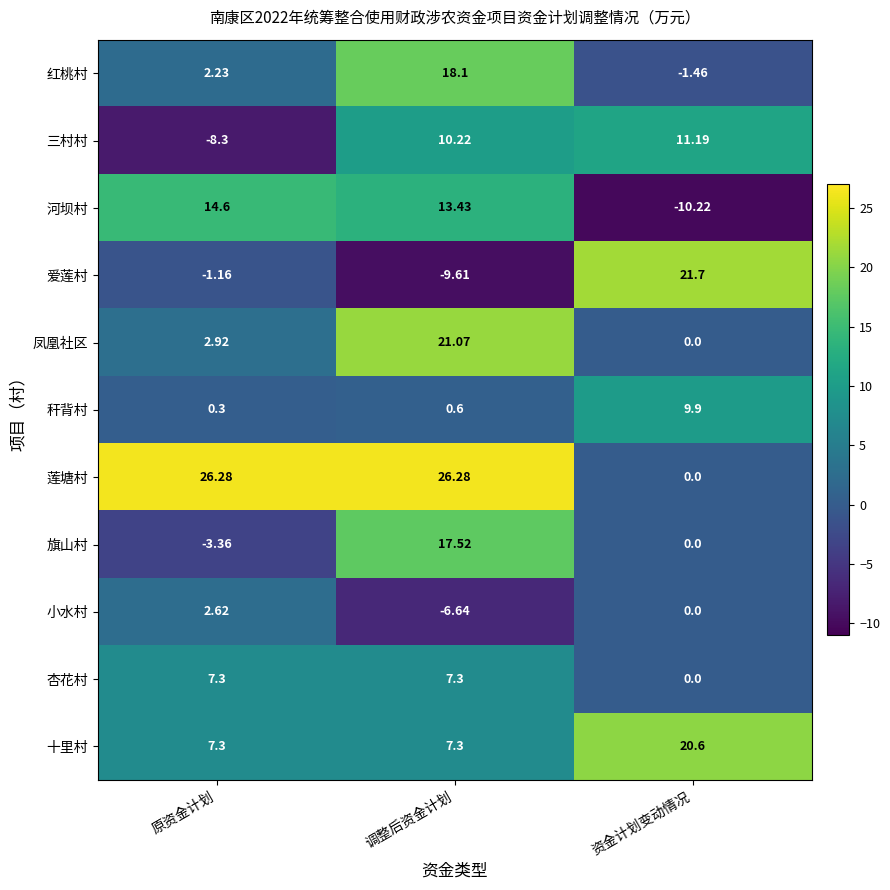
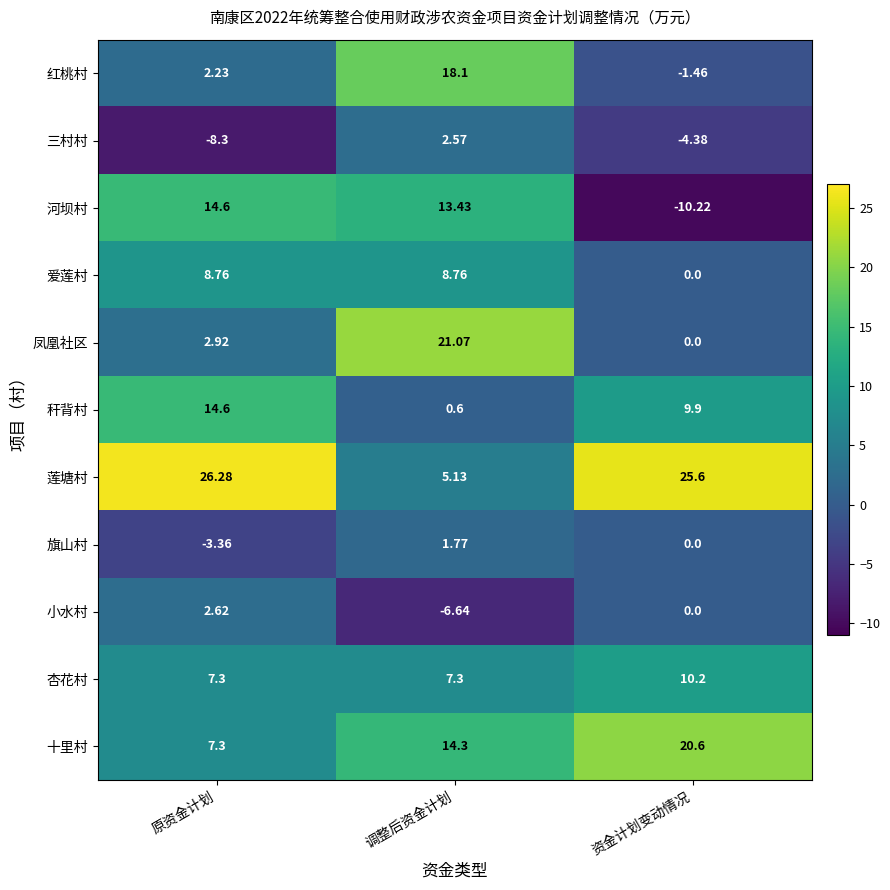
三村村, 调整后资金计划: 10.22 -> 2.57
三村村, 资金计划变动情况: 11.19 -> -4.38
爱莲村, 原资金计划: -1.16 -> 8.76
爱莲村, 调整后资金计划: -9.61 -> 8.76
爱莲村, 资金计划变动情况: 21.7 -> 0.0
秆背村, 原资金计划: 0.3 -> 14.6
莲塘村, 调整后资金计划: 26.28 -> 5.13
莲塘村, 资金计划变动情况: 0.0 -> 25.6
旗山村, 调整后资金计划: 17.52 -> 1.77
杏花村, 资金计划变动情况: 0.0 -> 10.2
十里村, 调整后资金计划: 7.3 -> 14.3
